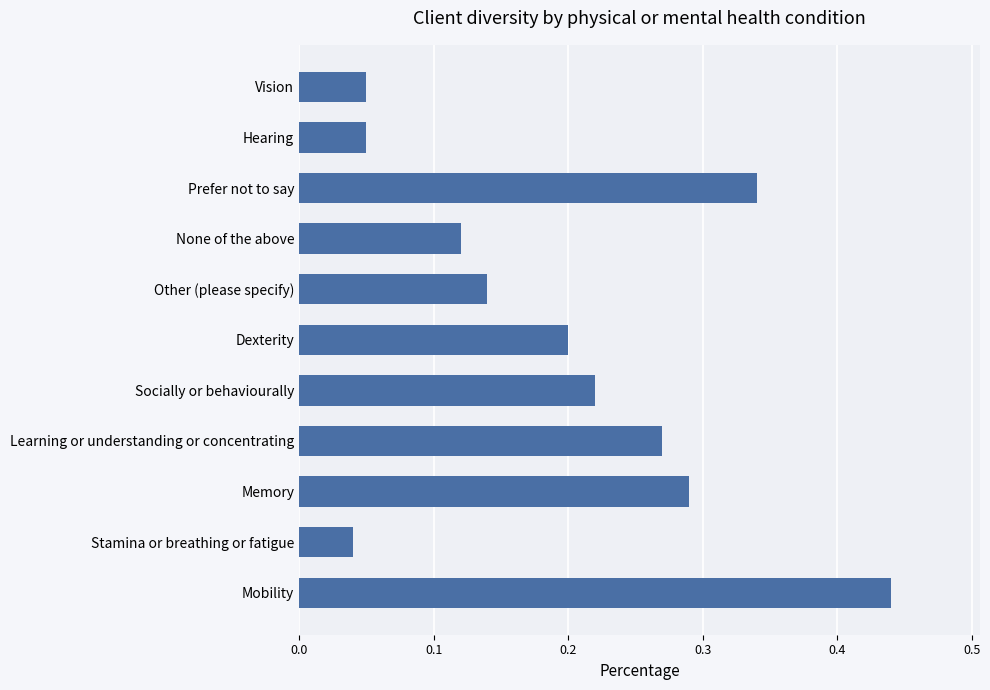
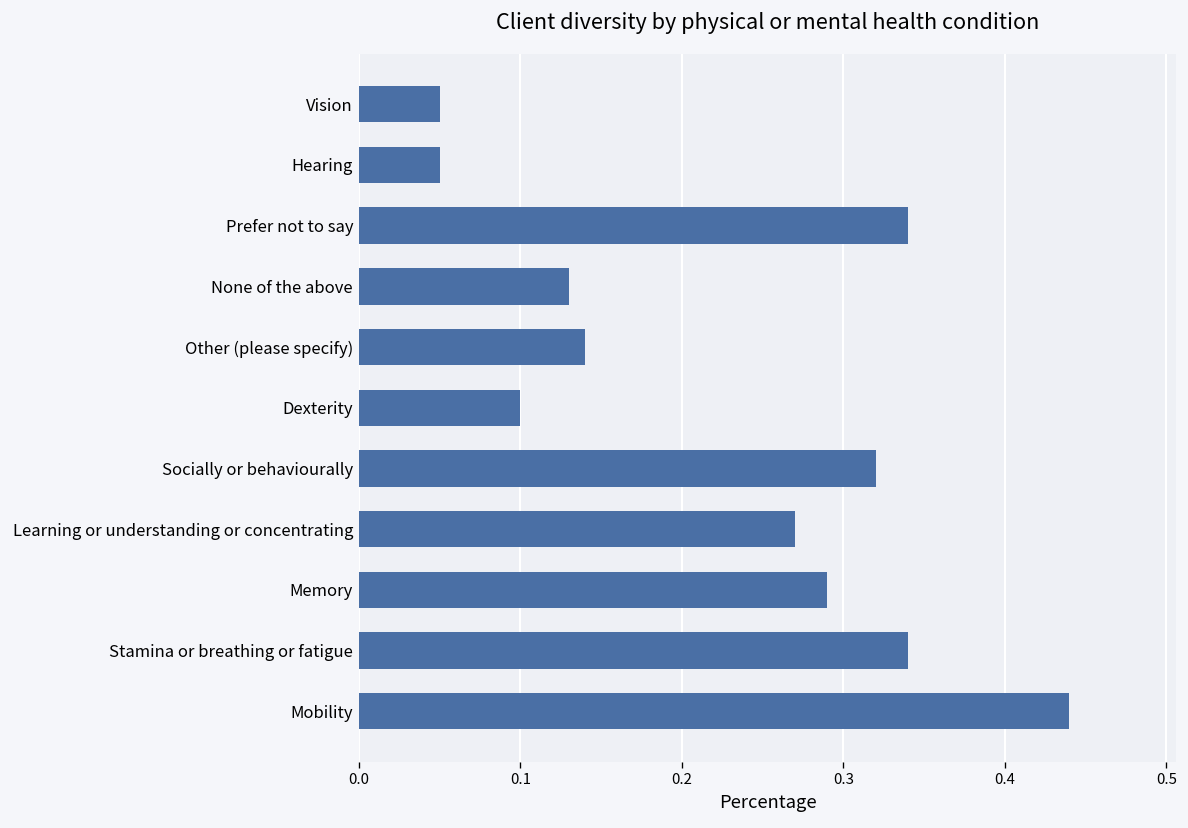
None of the above: 0.12 -> 0.13
Dexterity: 0.2 -> 0.1
Socially or behaviourally: 0.22 -> 0.32
Stamina or breathing or fatigue: 0.04 -> 0.34
